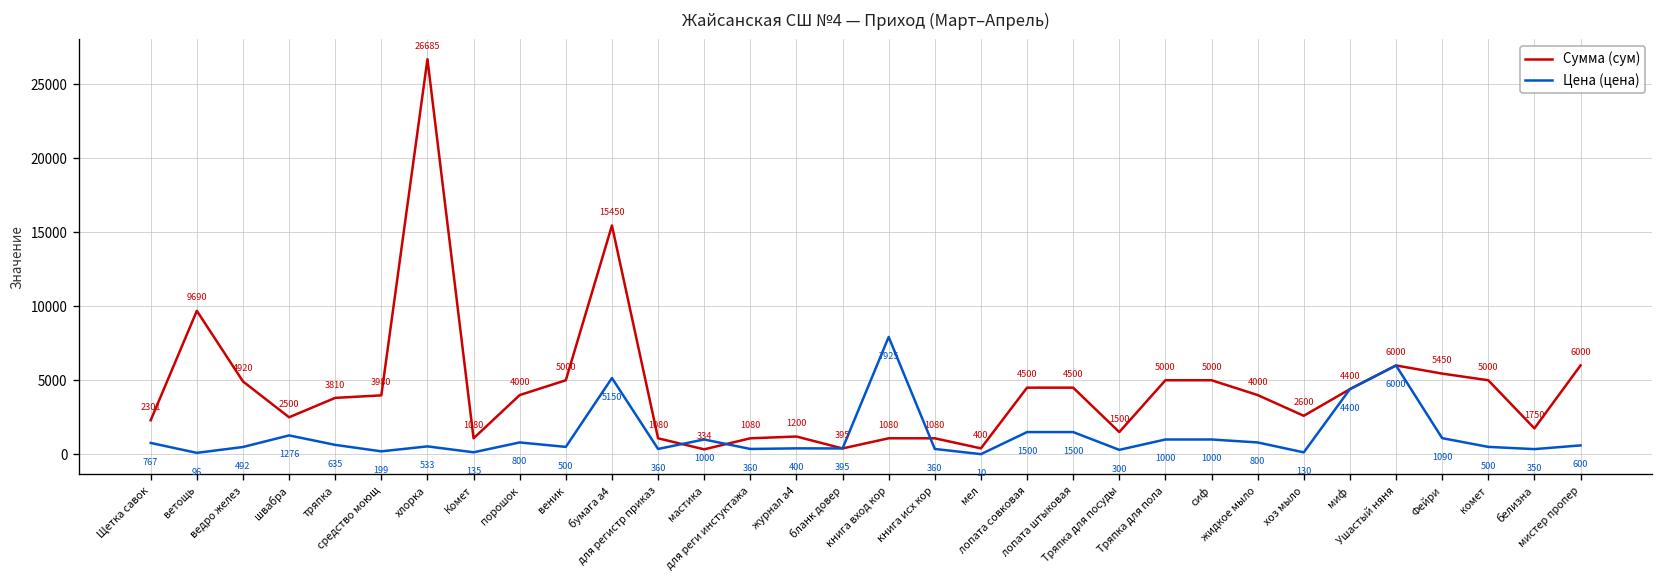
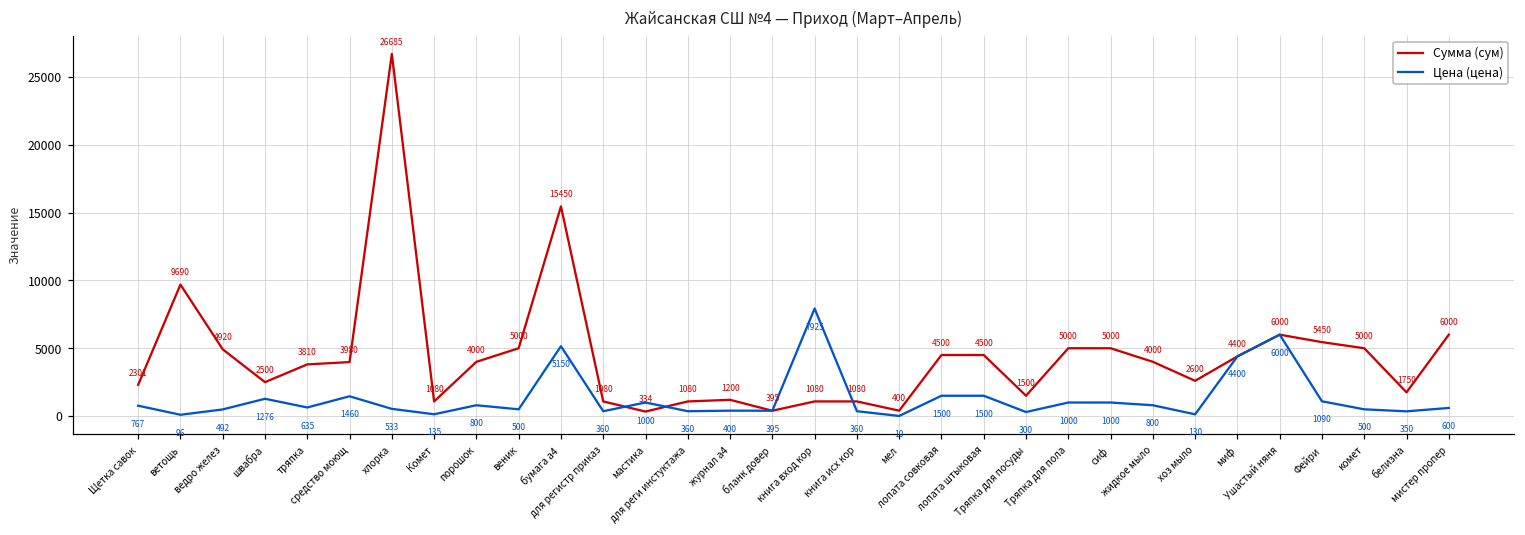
Цена (цена), средство моющ: 199 -> 1460
